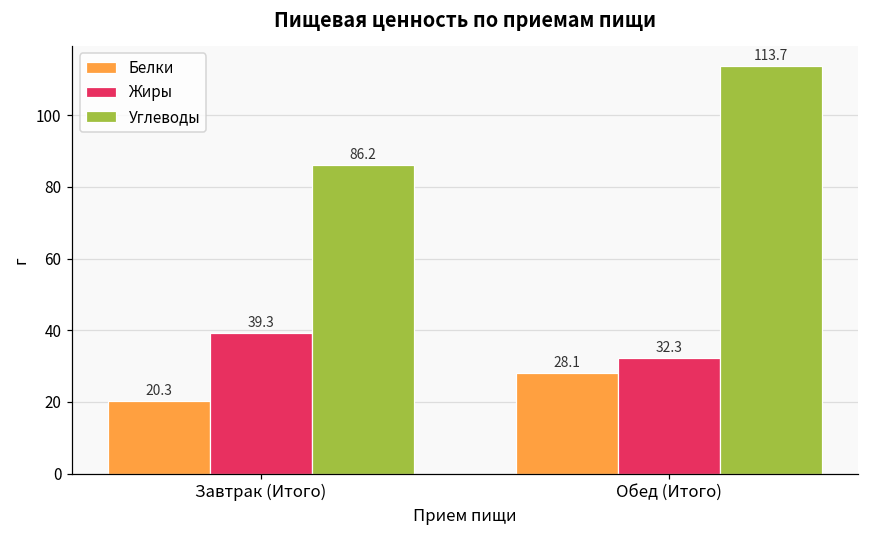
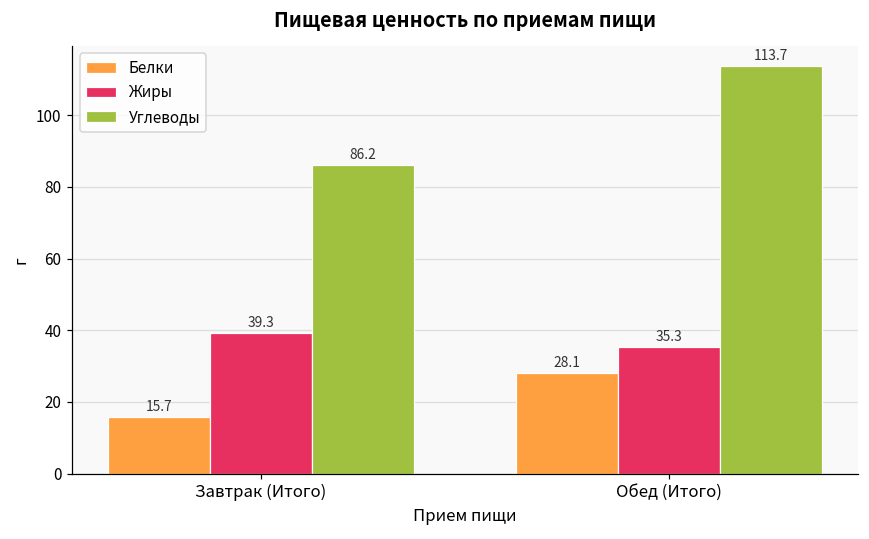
Белки, Завтрак (Итого): 20.3 -> 15.7
Жиры, Обед (Итого): 32.3 -> 35.3
